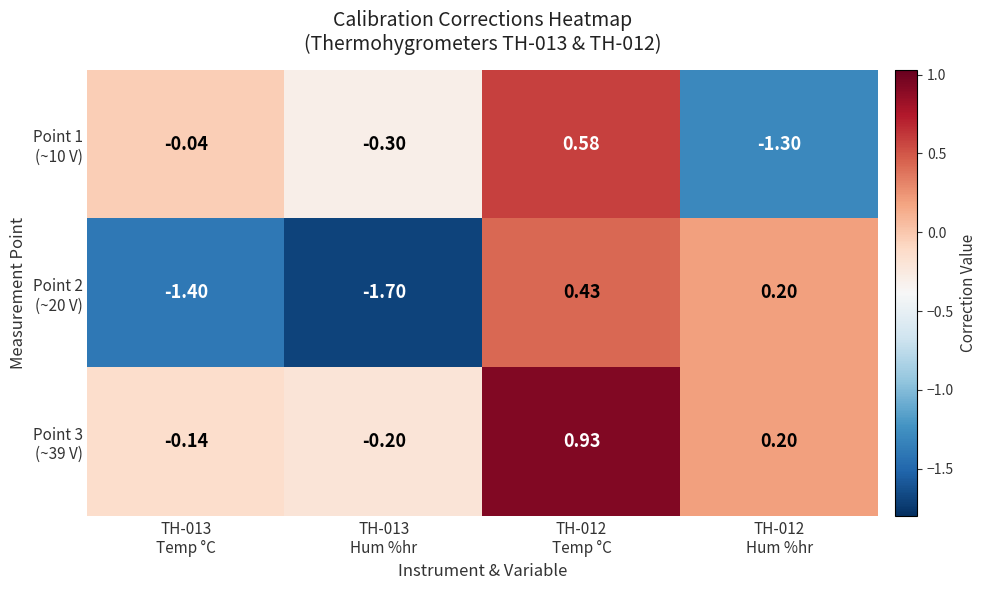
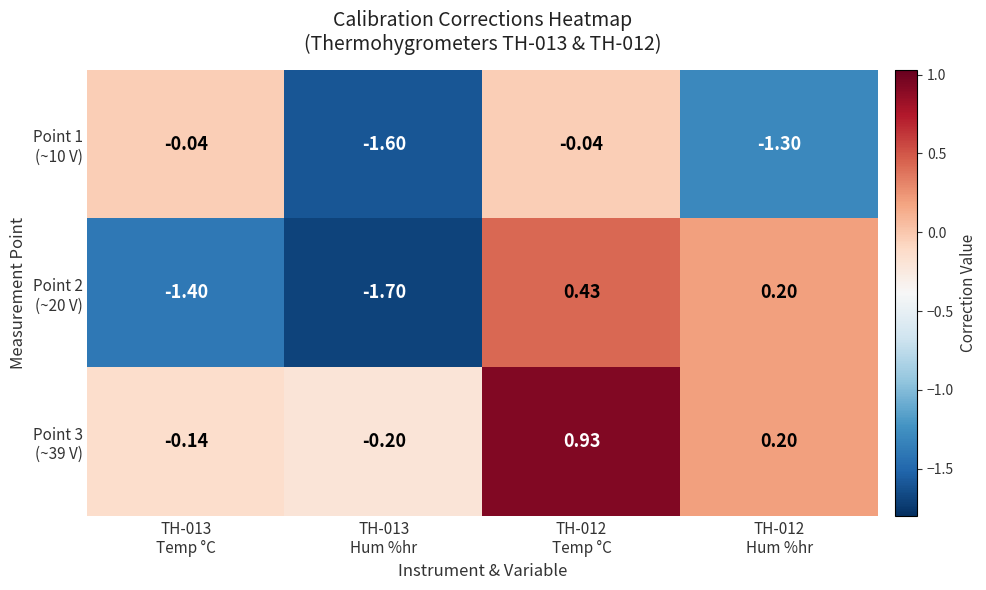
Point 1 (~10 V), TH-013 Hum %hr: -0.30 -> -1.60
Point 1 (~10 V), TH-012 Temp °C: 0.58 -> -0.04
